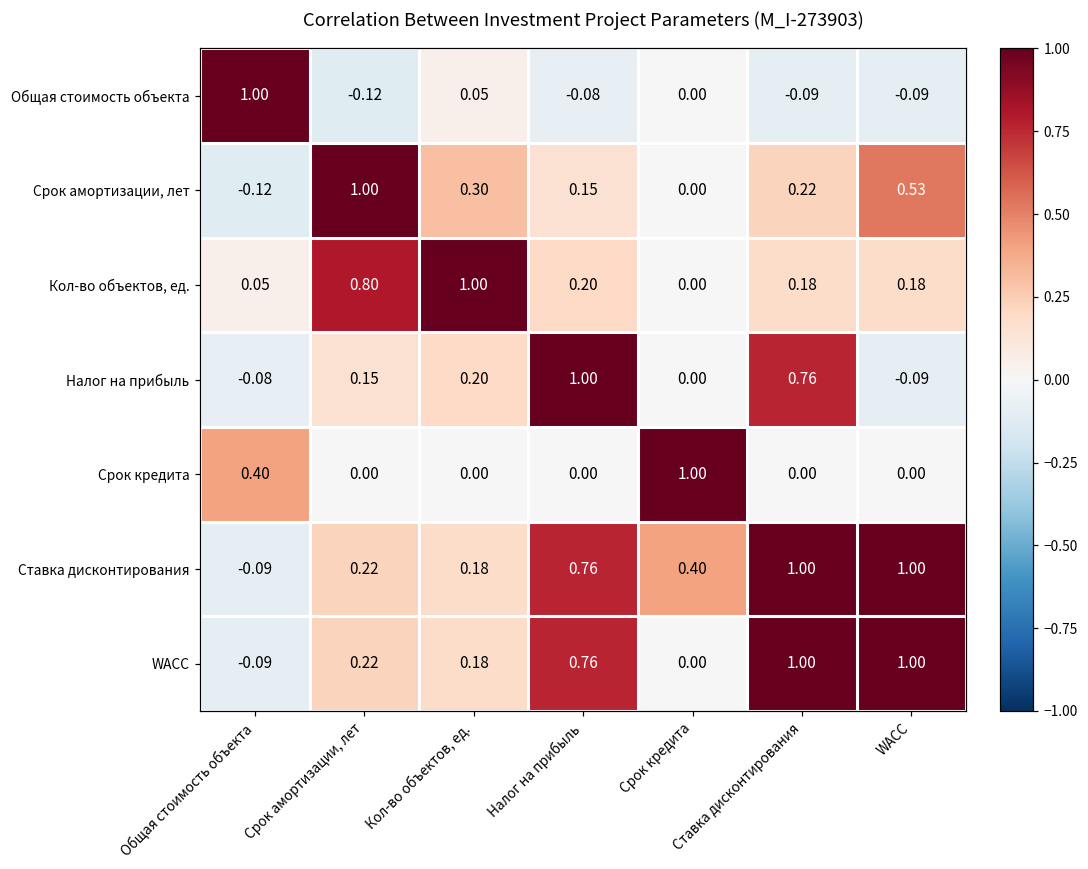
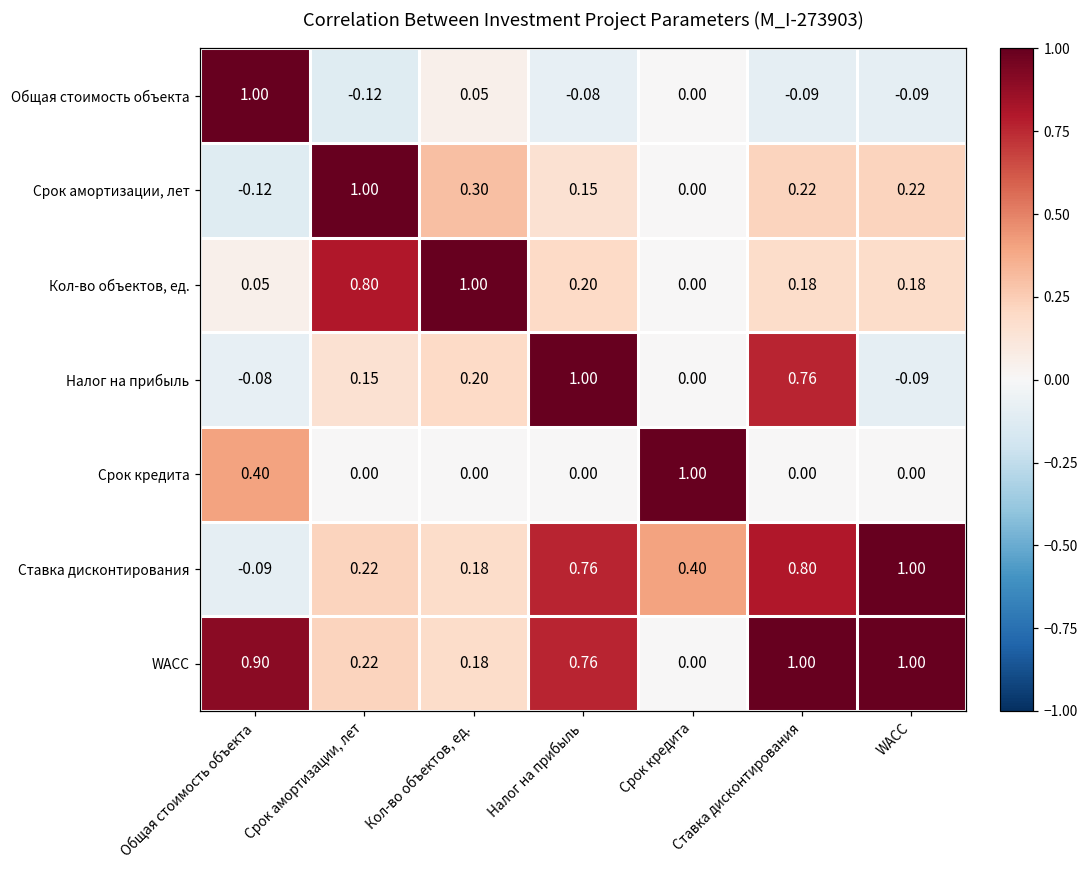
Срок амортизации, лет, WACC: 0.53 -> 0.22
Ставка дисконтирования, Ставка дисконтирования: 1.00 -> 0.80
WACC, Общая стоимость объекта: -0.09 -> 0.90
